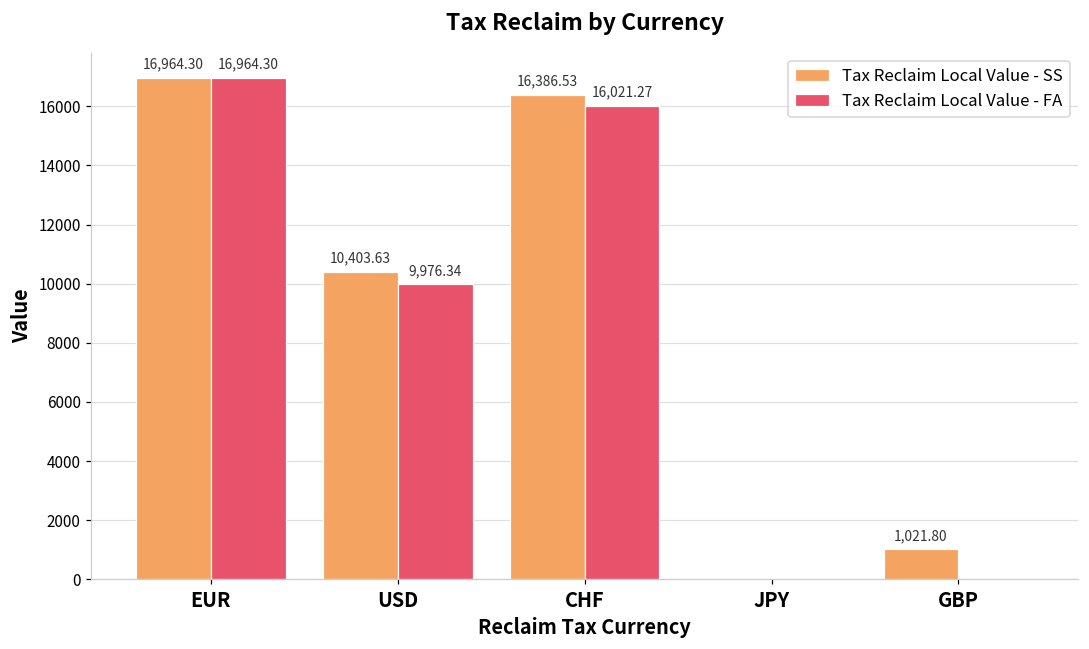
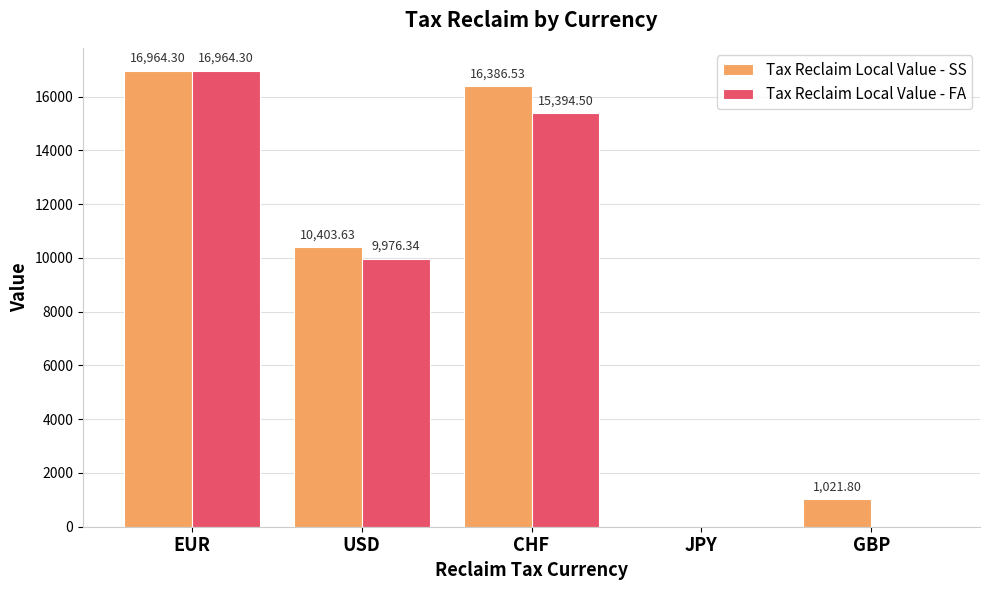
Tax Reclaim Local Value - FA, CHF: 16,021.27 -> 15,394.50
